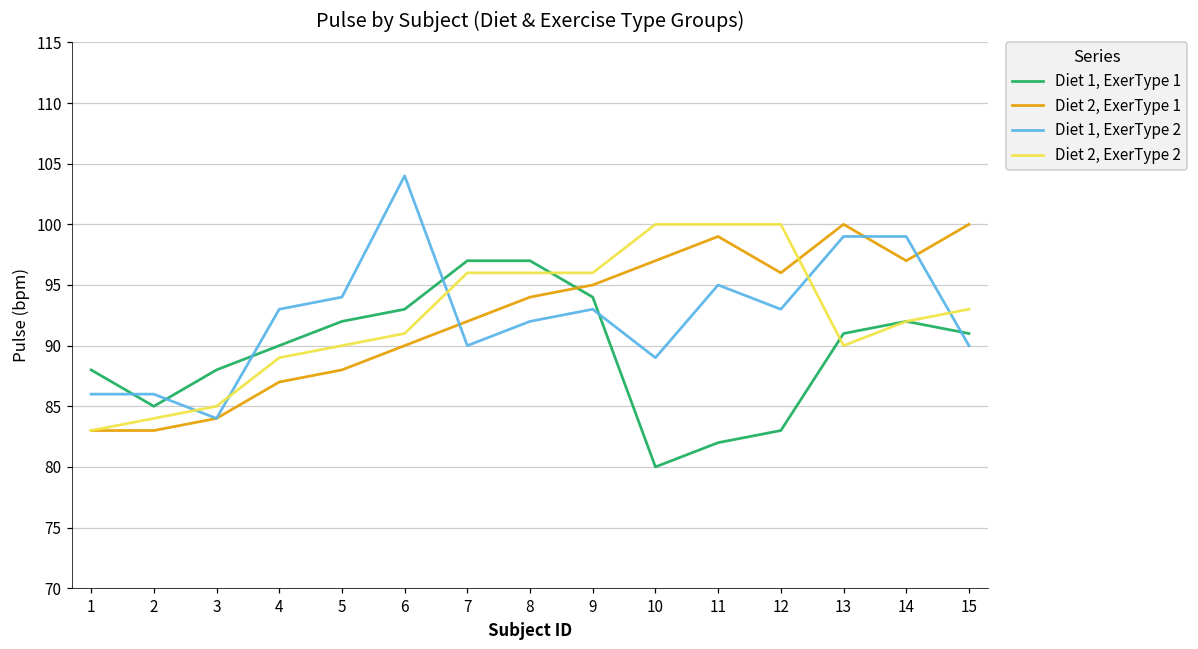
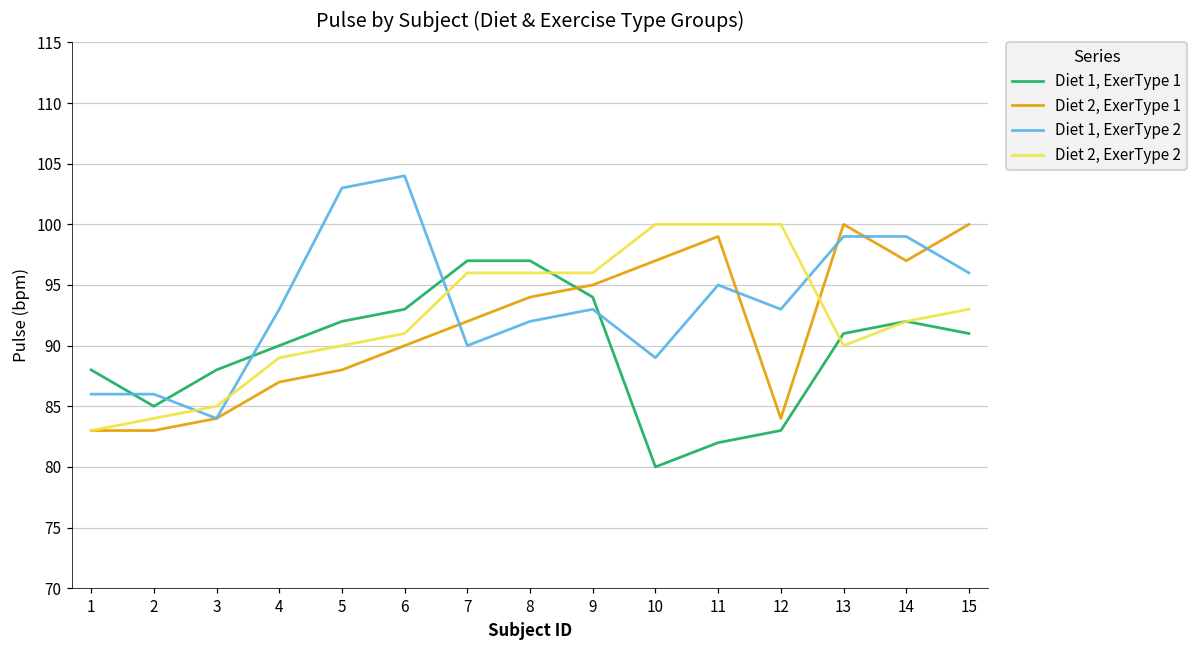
Diet 1, ExerType 2, 5: 94 -> 103
Diet 2, ExerType 1, 12: 96 -> 84
Diet 1, ExerType 2, 15: 90 -> 96
